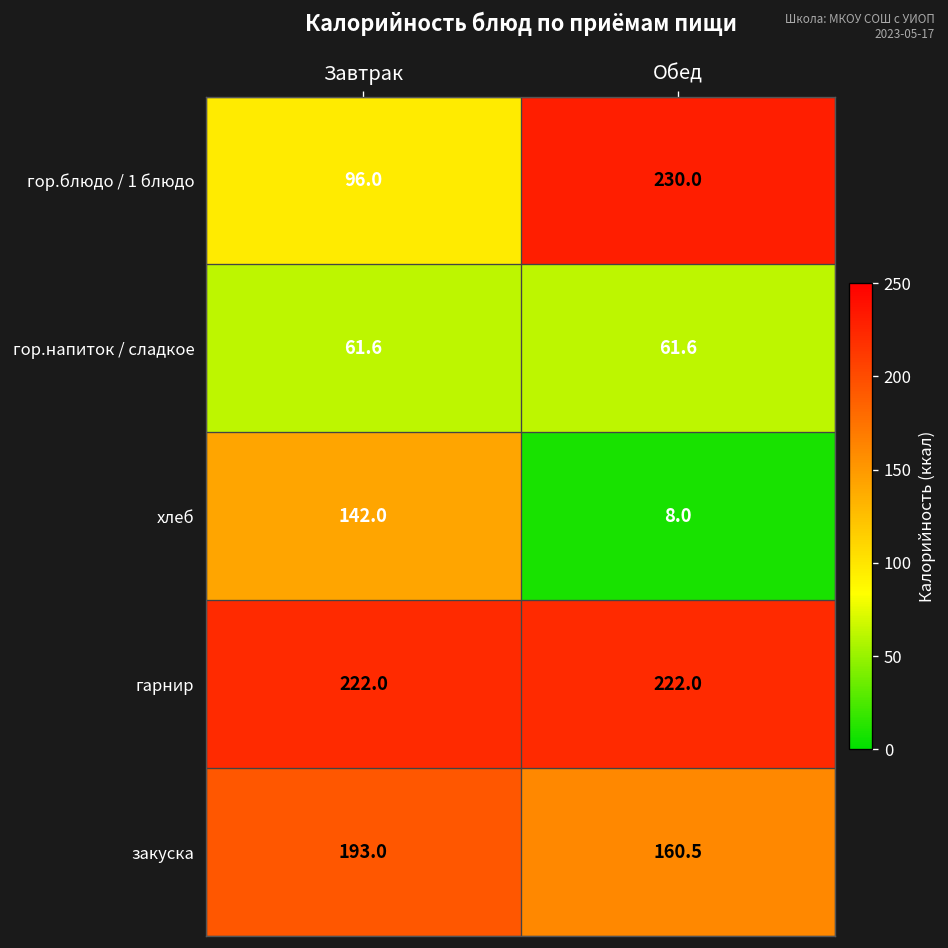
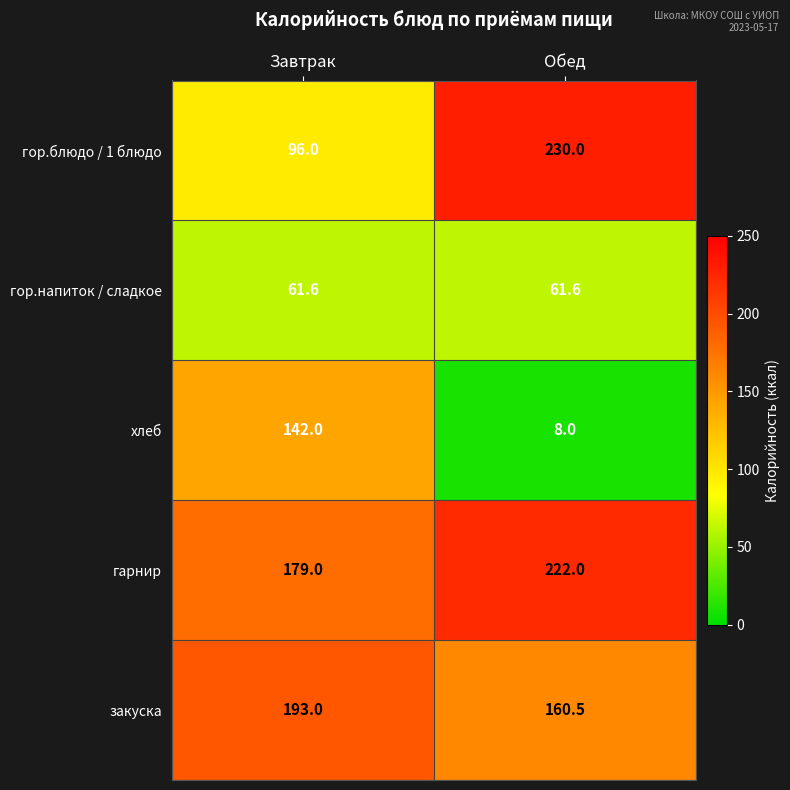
гарнир, Завтрак: 222.0 -> 179.0
